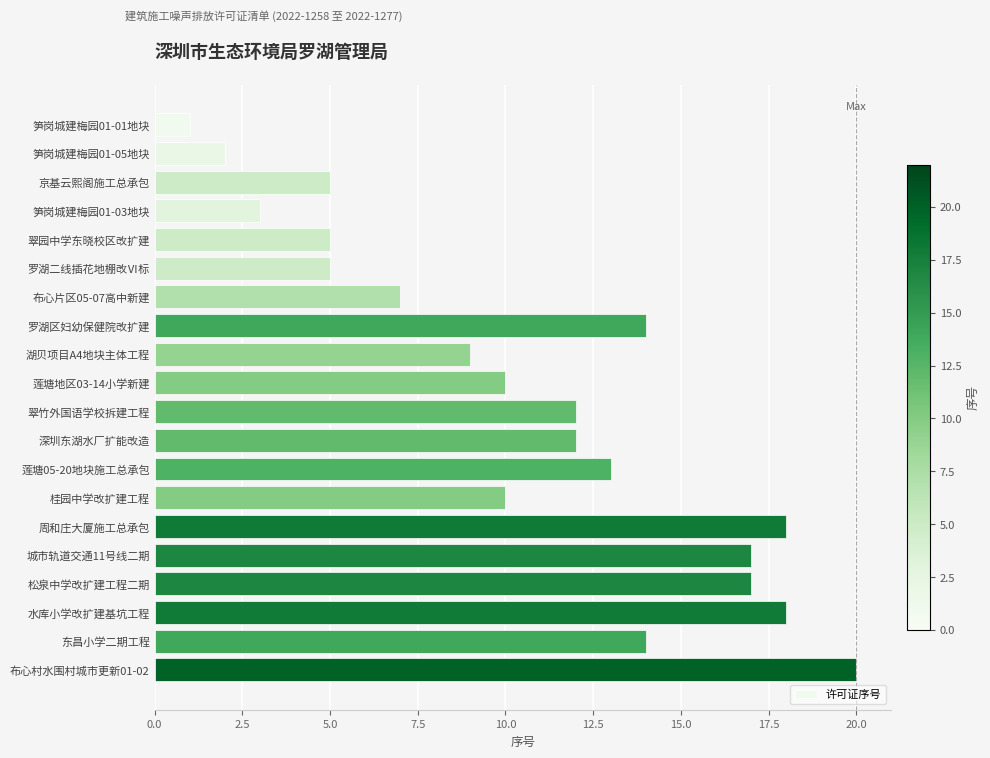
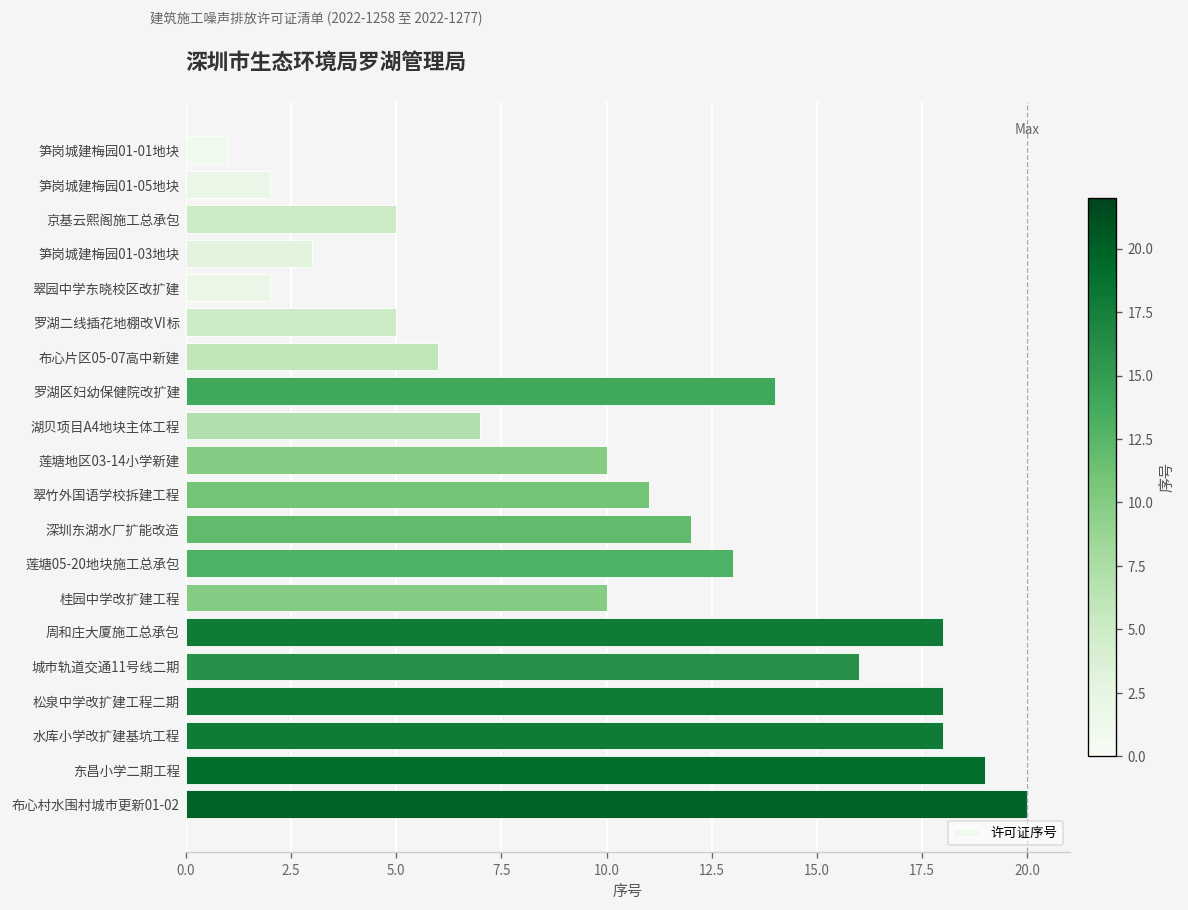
翠园中学东晓校区改扩建: 5 -> 2
布心片区05-07高中新建: 7 -> 6
湖贝项目A4地块主体工程: 9 -> 7
翠竹外国语学校拆建工程: 12 -> 11
城市轨道交通11号线二期: 17 -> 16
松泉中学改扩建工程二期: 17 -> 18
东昌小学二期工程: 14 -> 19
